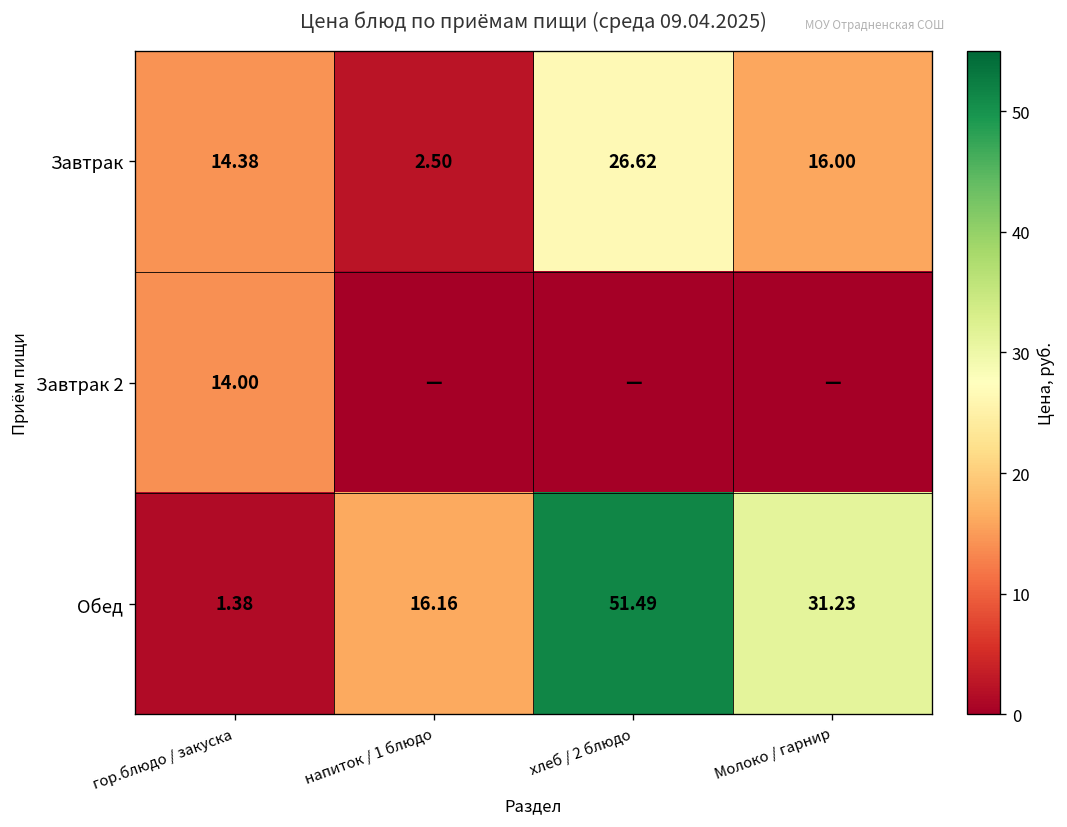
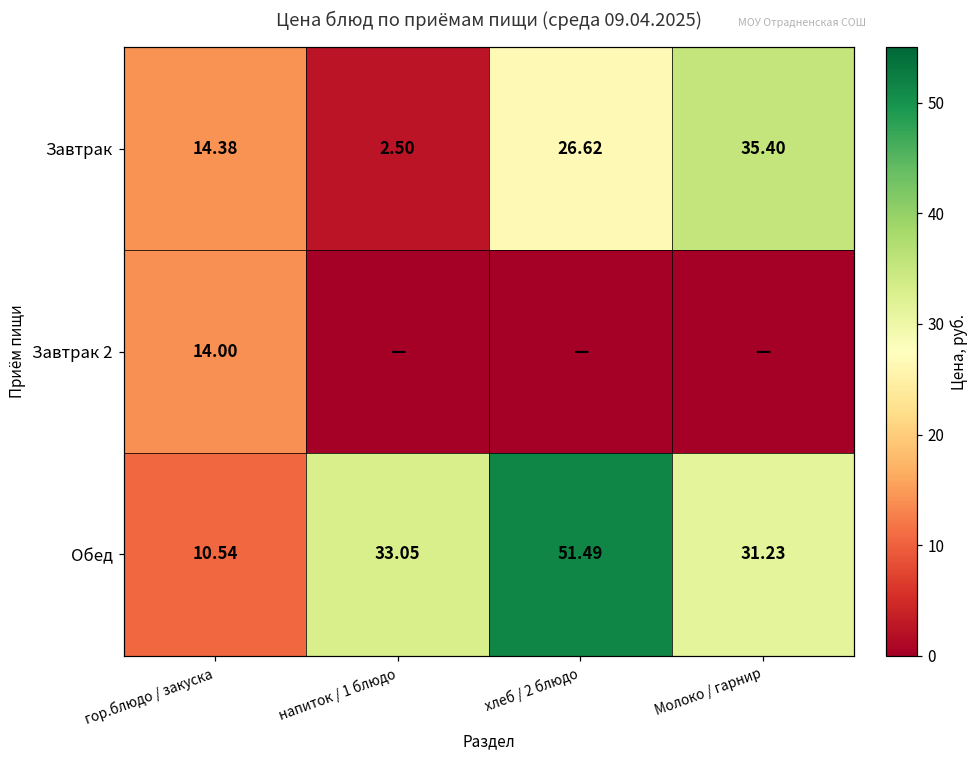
Завтрак, Молоко / гарнир: 16.00 -> 35.40
Обед, гор.блюдо / закуска: 1.38 -> 10.54
Обед, напиток / 1 блюдо: 16.16 -> 33.05
